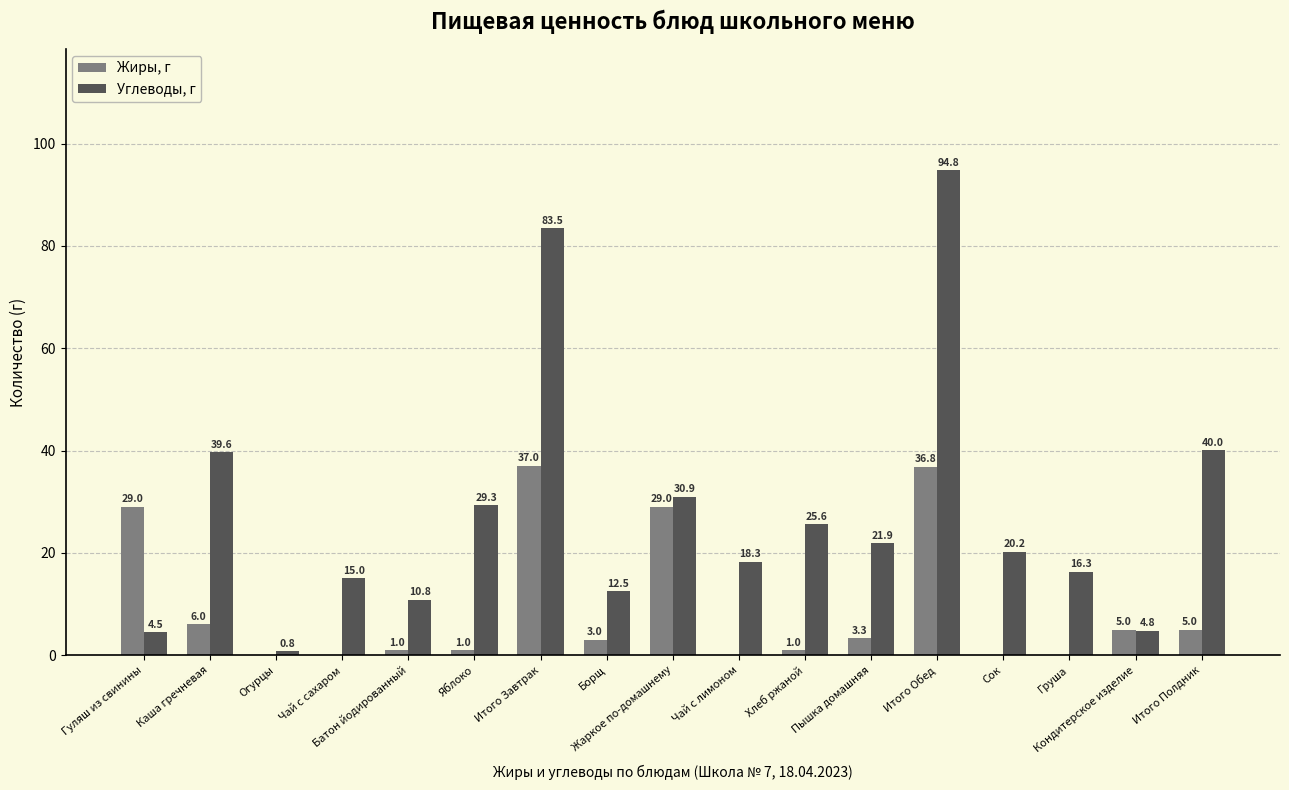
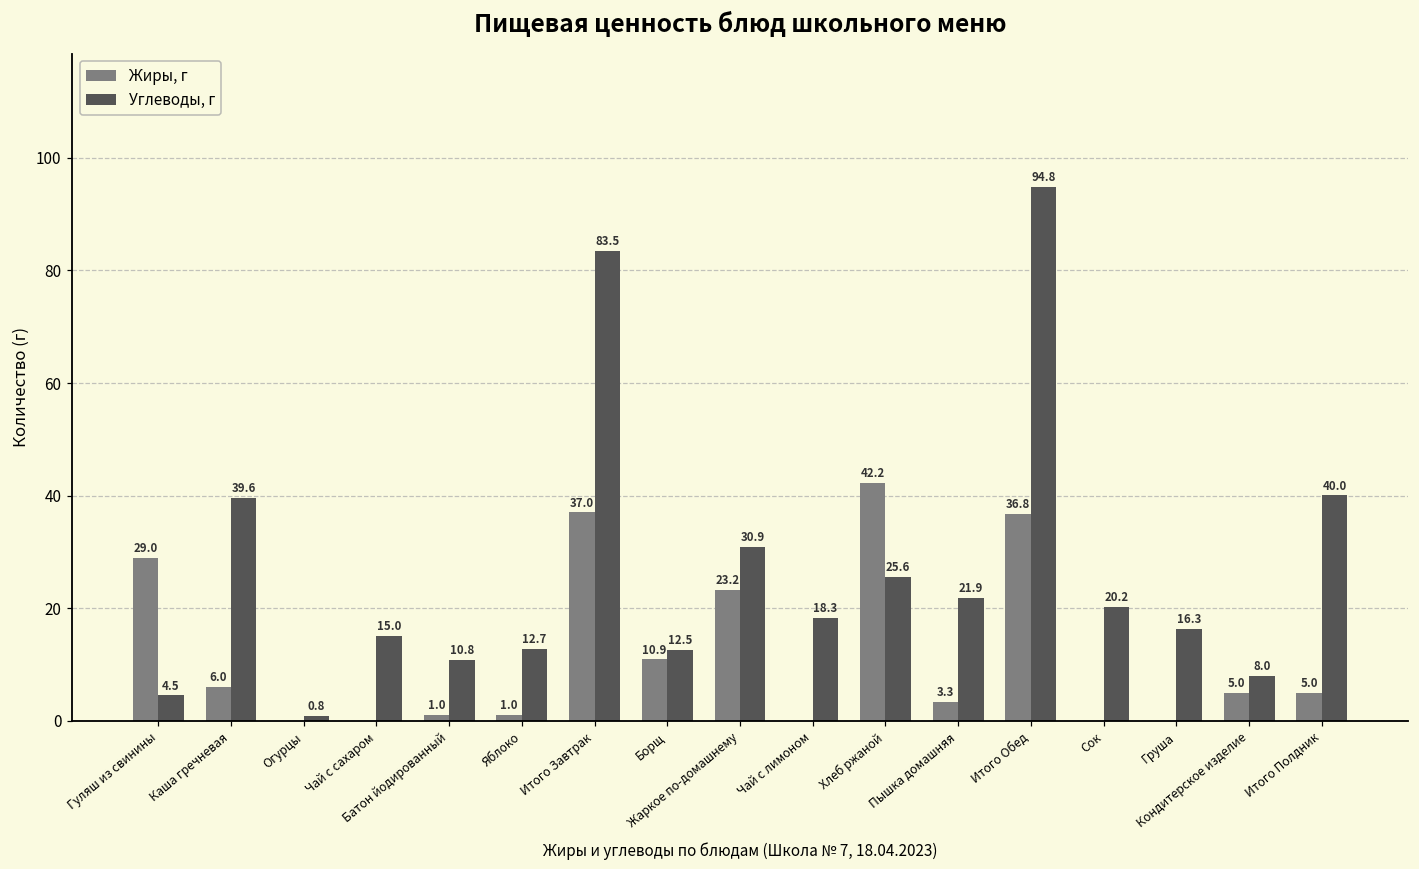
Углеводы, г, Яблоко: 29.3 -> 12.7
Жиры, г, Борщ: 3.0 -> 10.9
Жиры, г, Жаркое по-домашнему: 29.0 -> 23.2
Жиры, г, Хлеб ржаной: 1.0 -> 42.2
Углеводы, г, Кондитерское изделие: 4.8 -> 8.0
